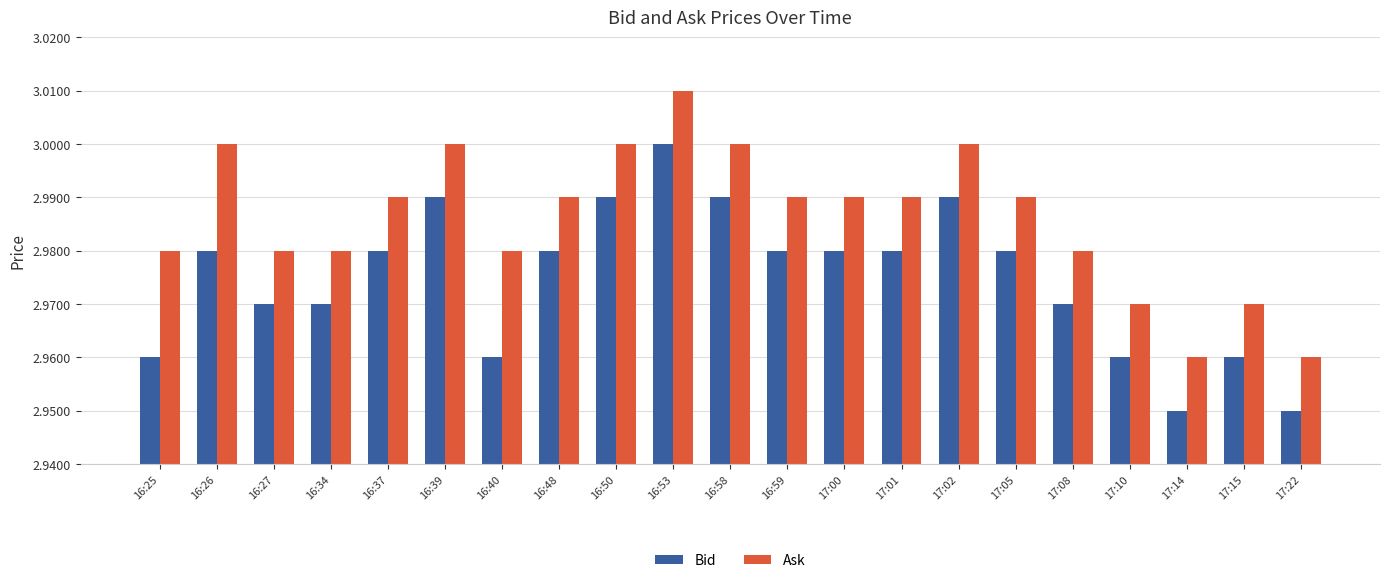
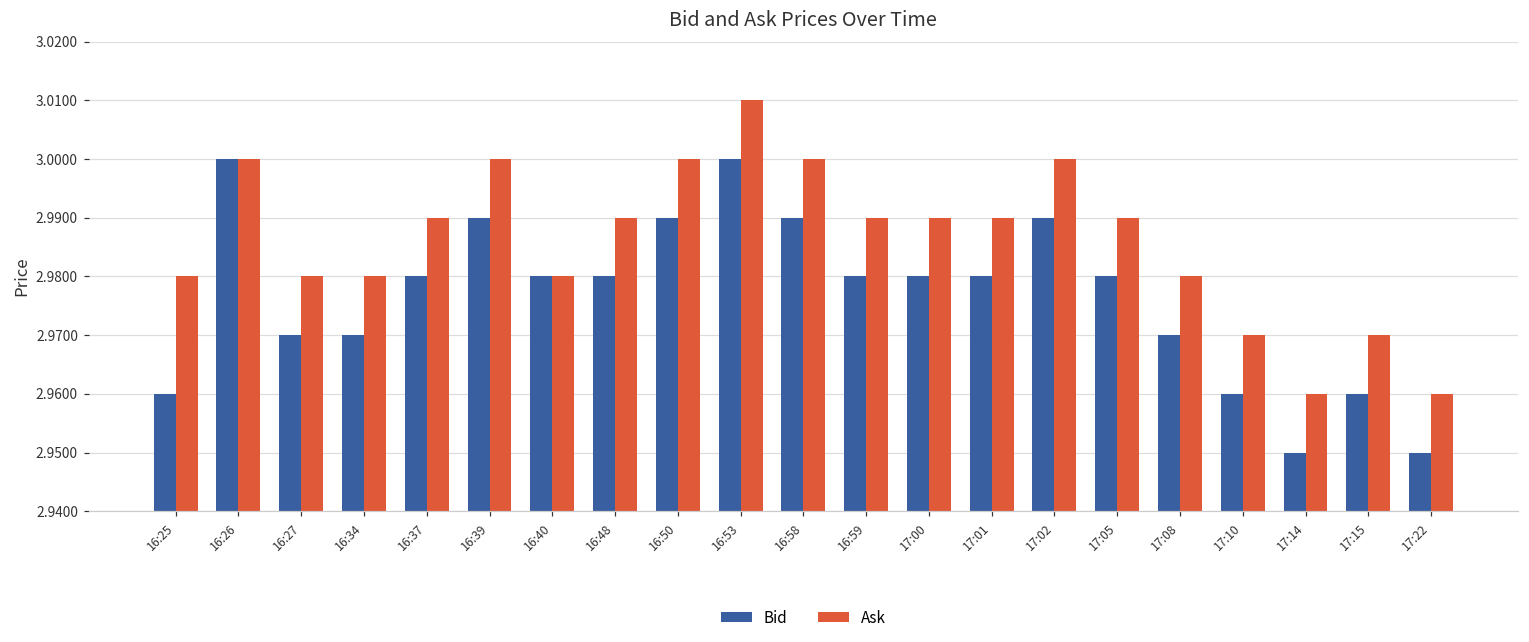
Bid, 16:26: 2.98 -> 3.00
Bid, 16:40: 2.96 -> 2.98
